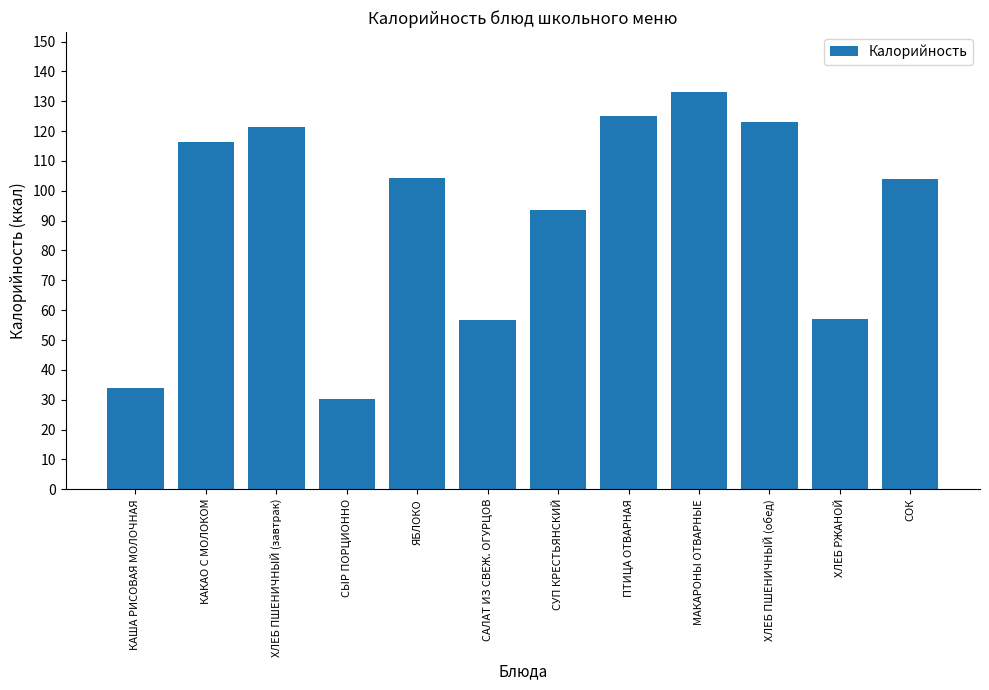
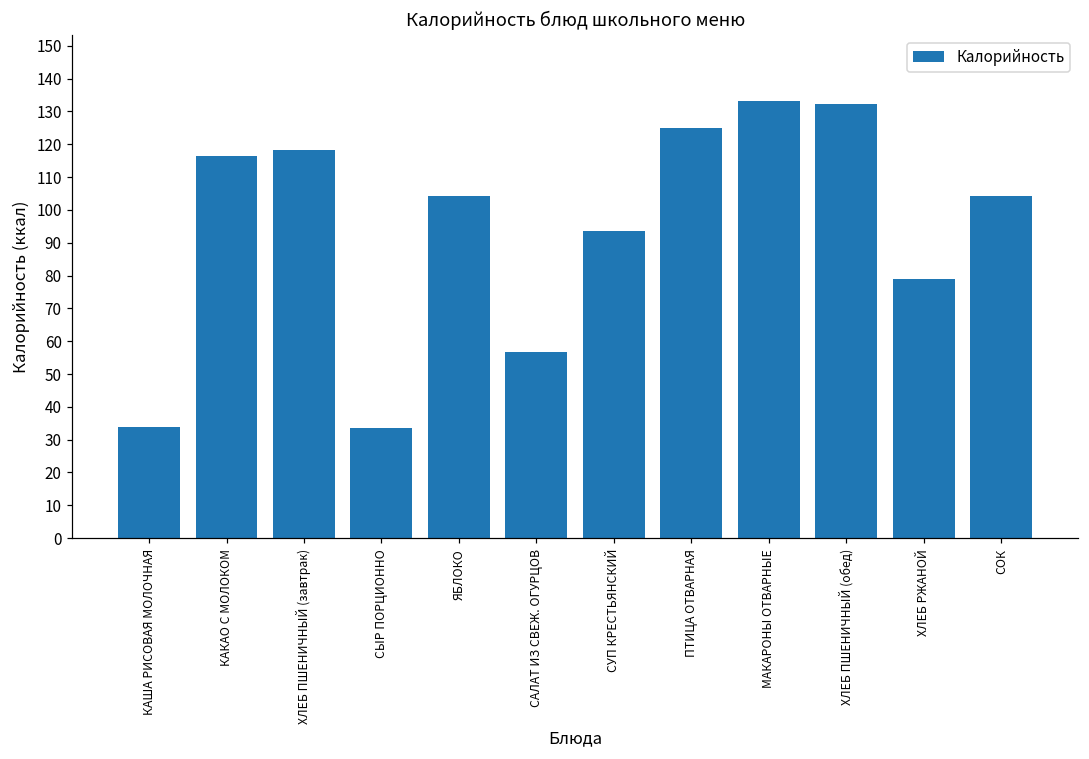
ХЛЕБ ПШЕНИЧНЫЙ (завтрак): 122 -> 118
СЫР ПОРЦИОННО: 30 -> 34
ХЛЕБ ПШЕНИЧНЫЙ (обед): 123 -> 132
ХЛЕБ РЖАНОЙ: 57 -> 79
